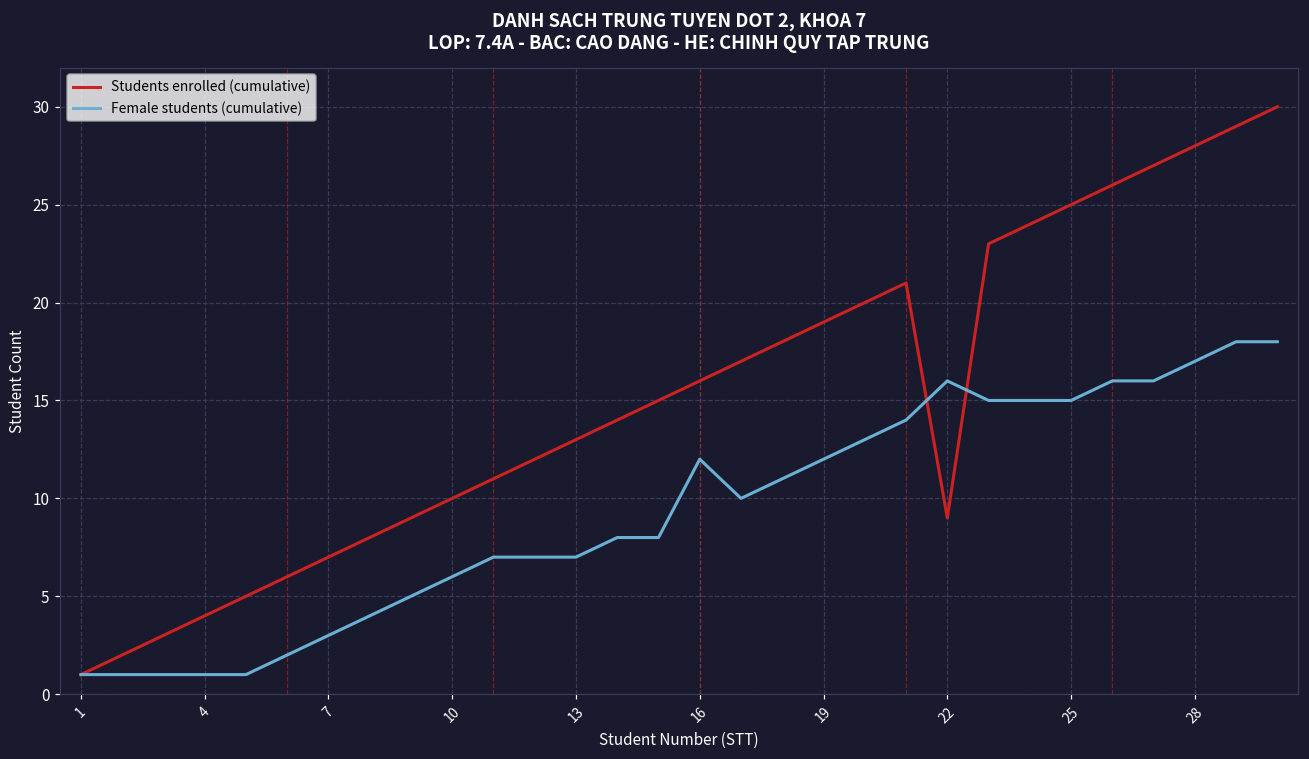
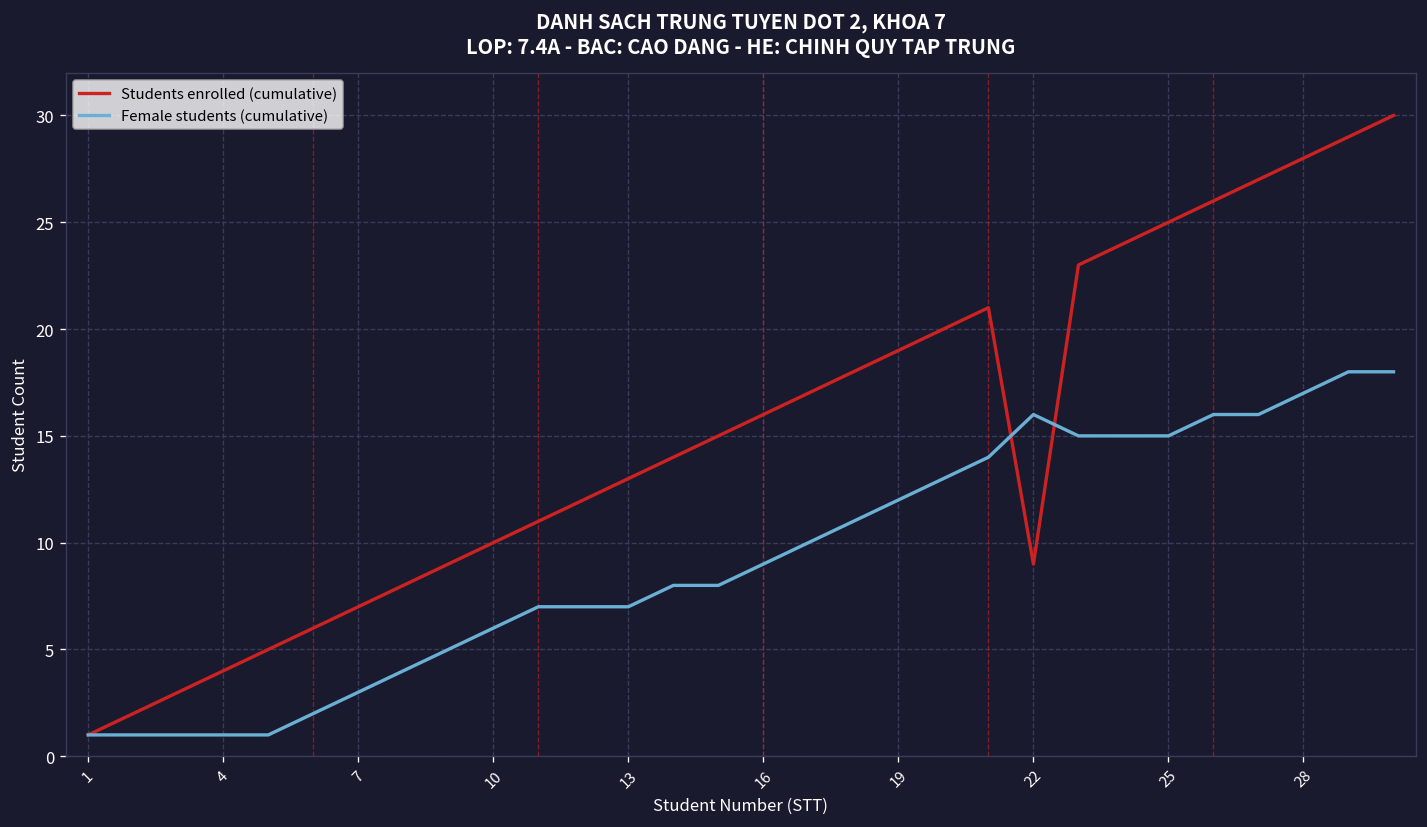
Female students (cumulative), 16: 12 -> 9
